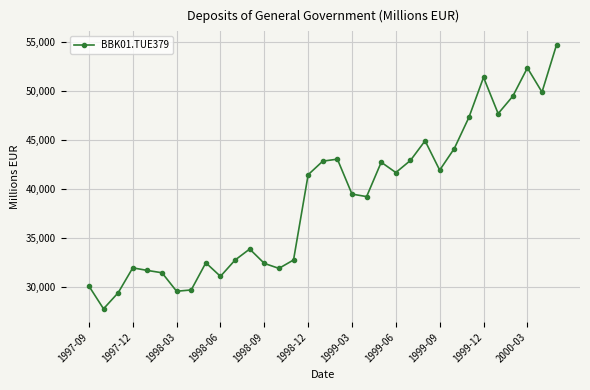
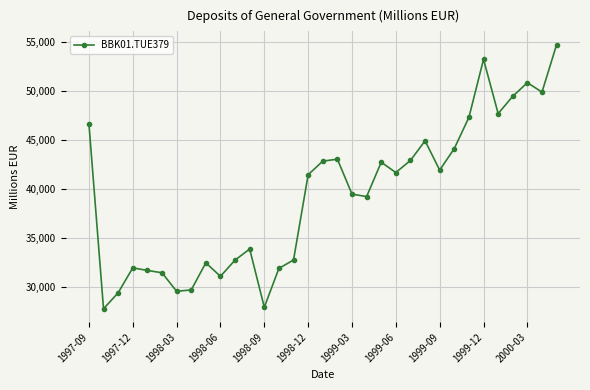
1997-09: 30,000 -> 47,000
1998-09: 32,000 -> 28,000
1999-12: 51,000 -> 53,000
2000-03: 52,000 -> 51,000
